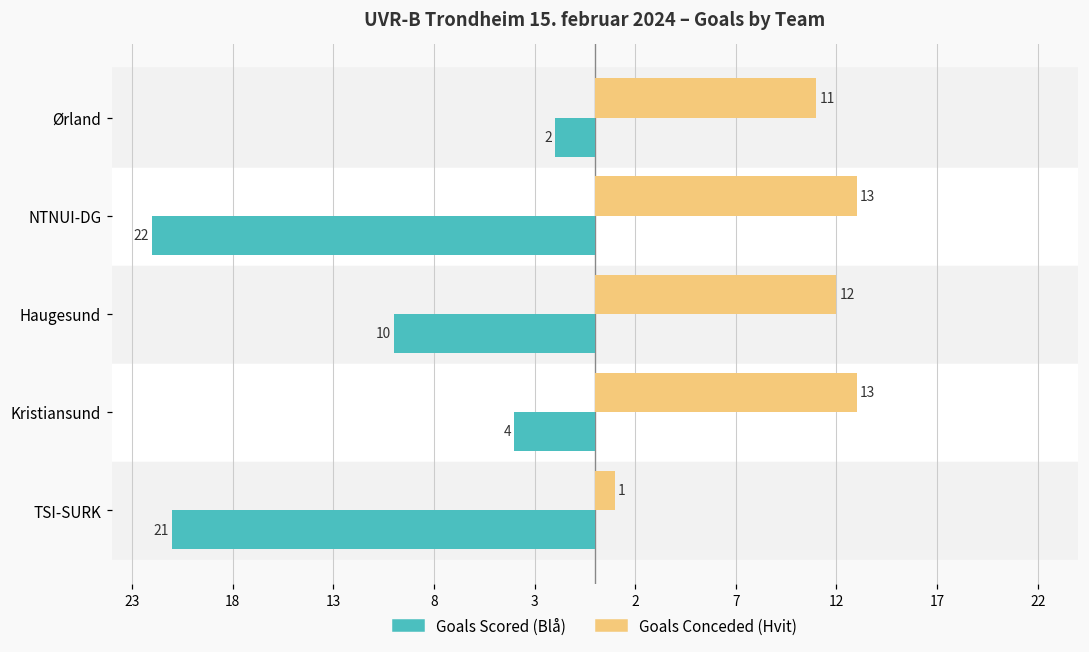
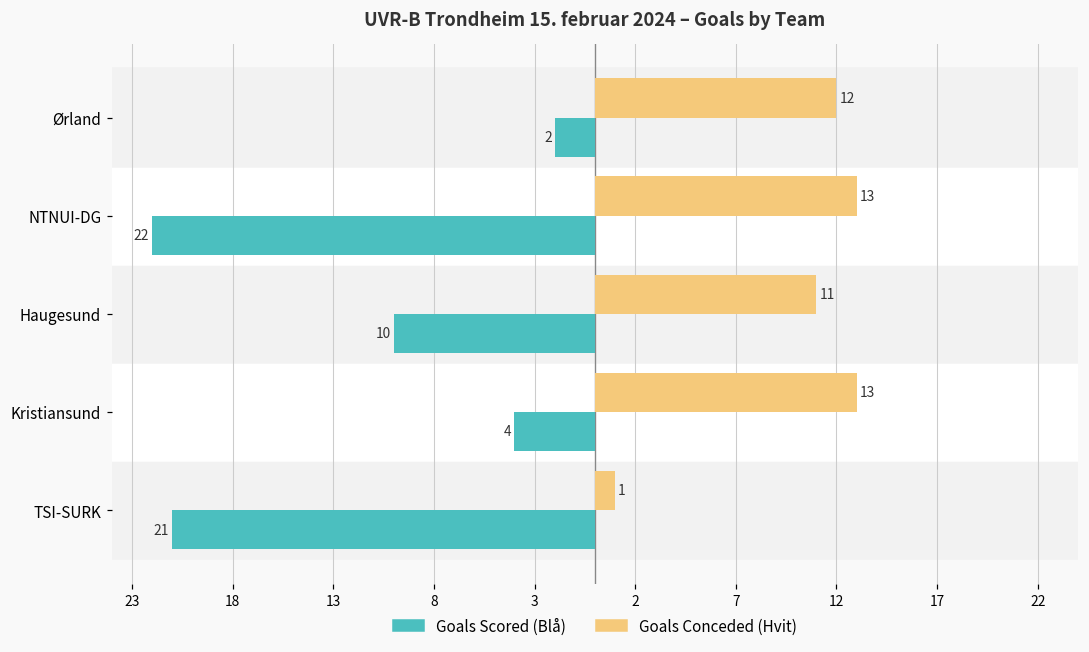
Goals Conceded (Hvit), Ørland: 11 -> 12
Goals Conceded (Hvit), Haugesund: 12 -> 11
